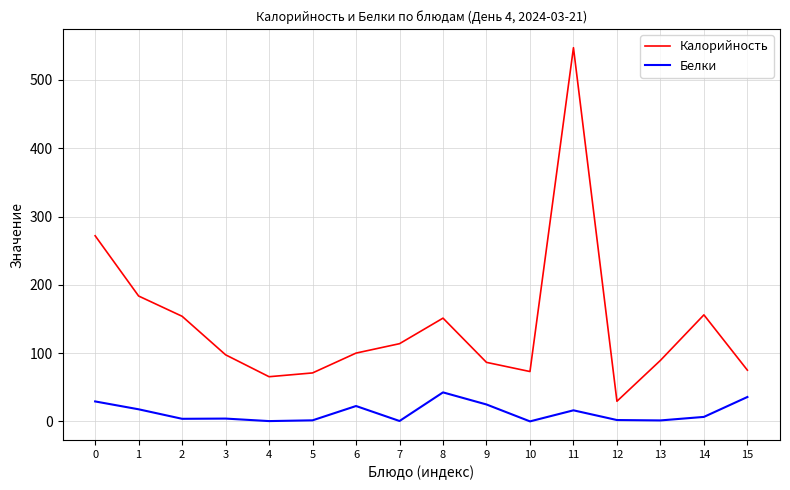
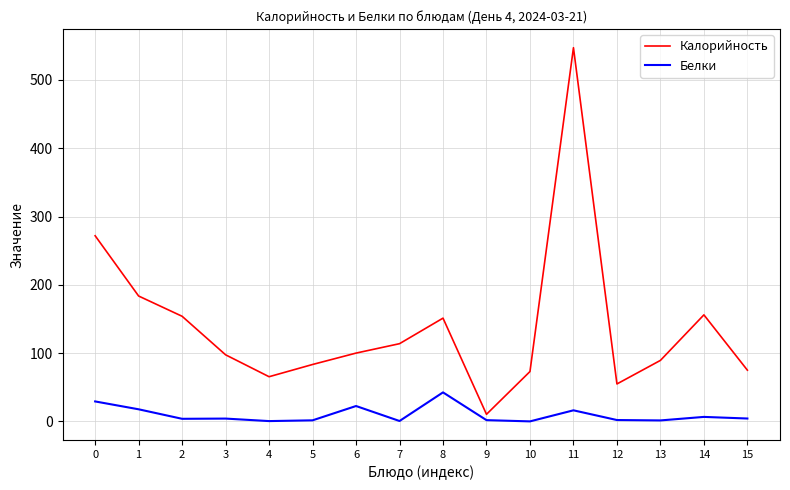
Калорийность, 5: 70 -> 80
Калорийность, 9: 90 -> 10
Белки, 9: 20 -> 0
Калорийность, 12: 30 -> 50
Белки, 15: 40 -> 0
